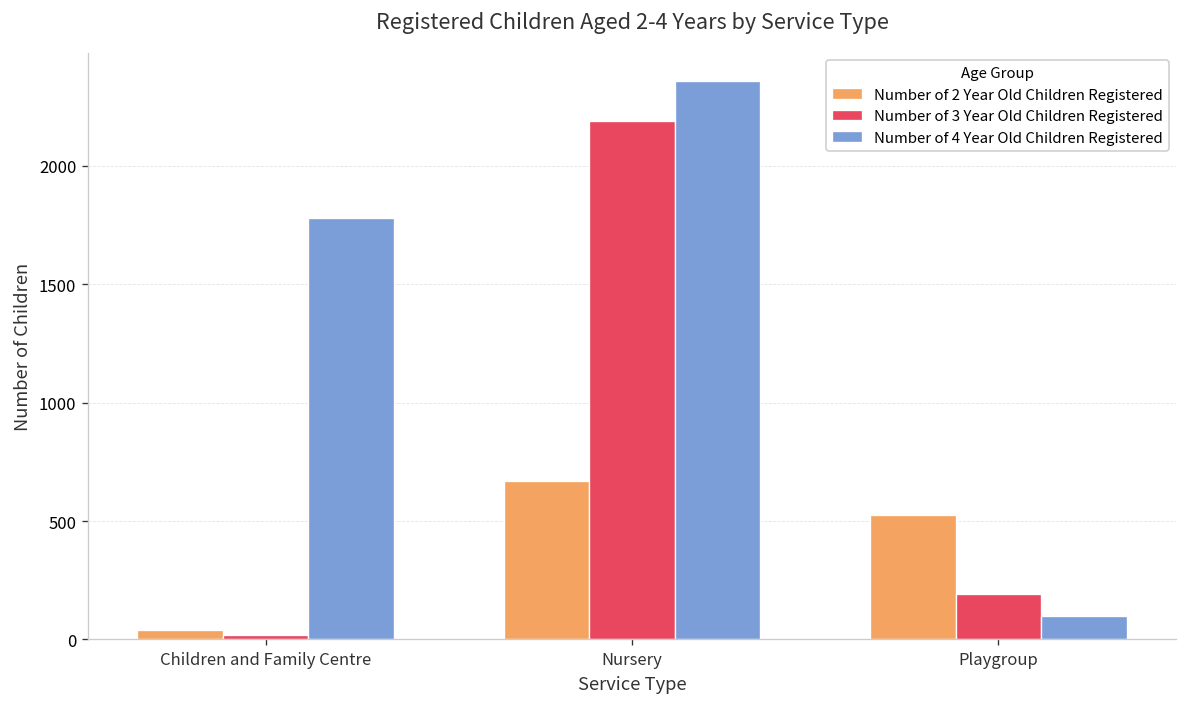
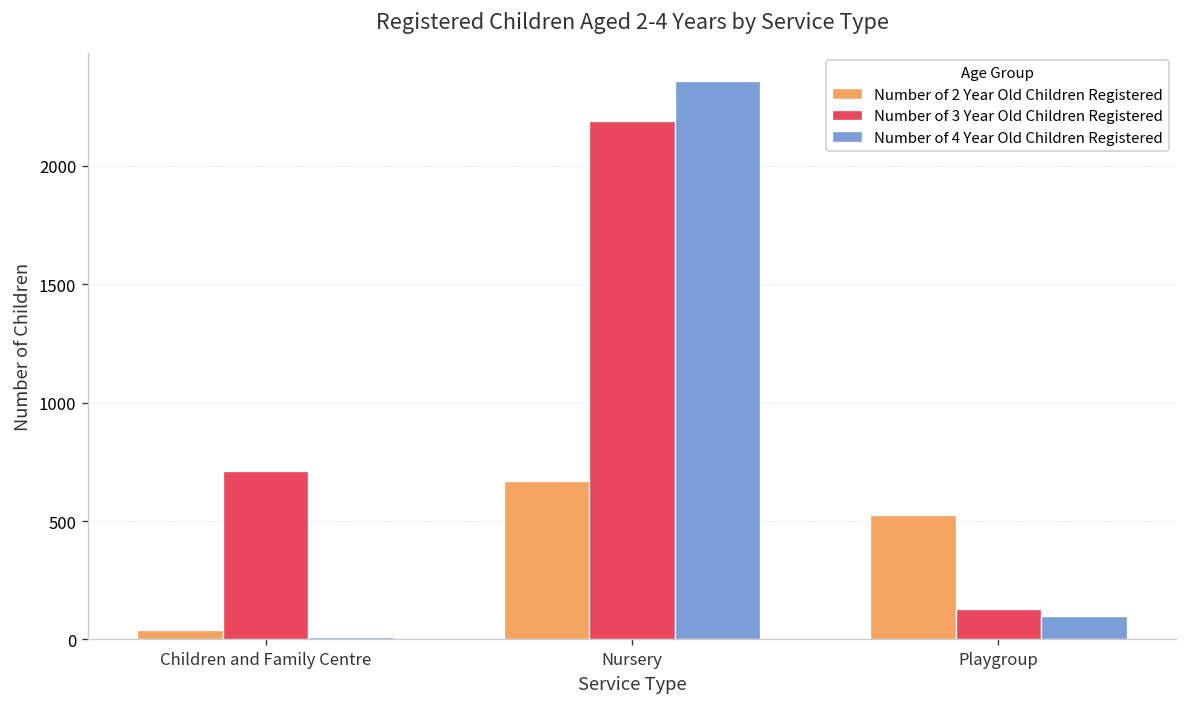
Number of 3 Year Old Children Registered, Children and Family Centre: 20 -> 710
Number of 4 Year Old Children Registered, Children and Family Centre: 1780 -> 10
Number of 3 Year Old Children Registered, Playgroup: 190 -> 130
